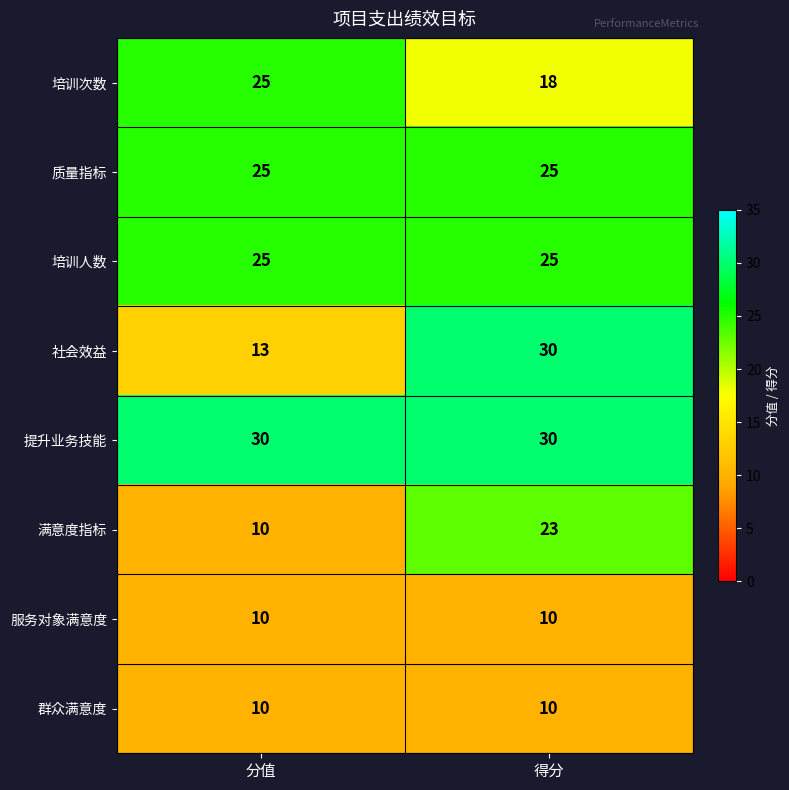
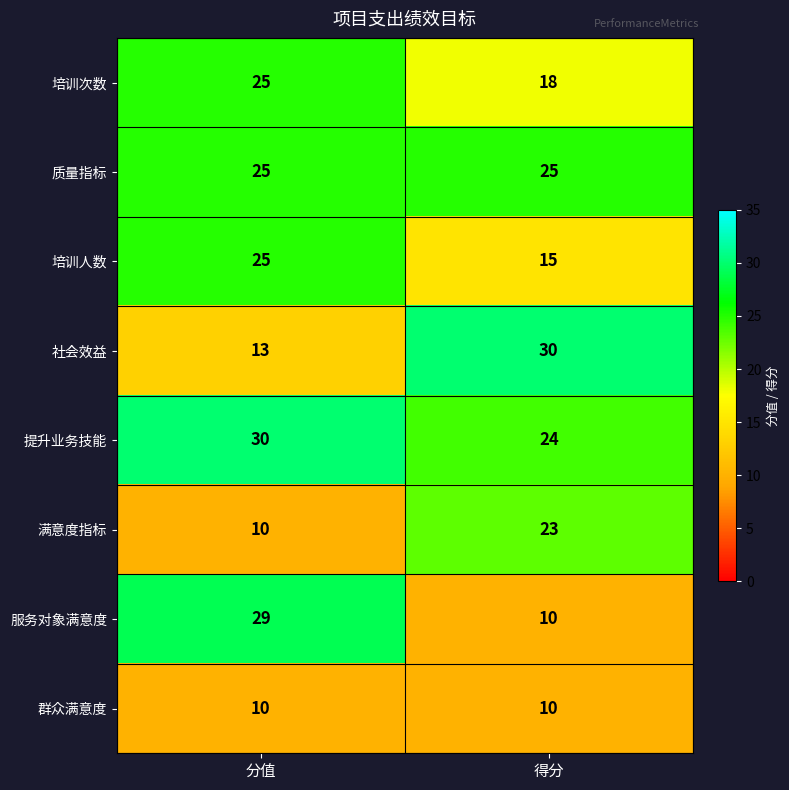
培训人数, 得分: 25 -> 15
提升业务技能, 得分: 30 -> 24
服务对象满意度, 分值: 10 -> 29
